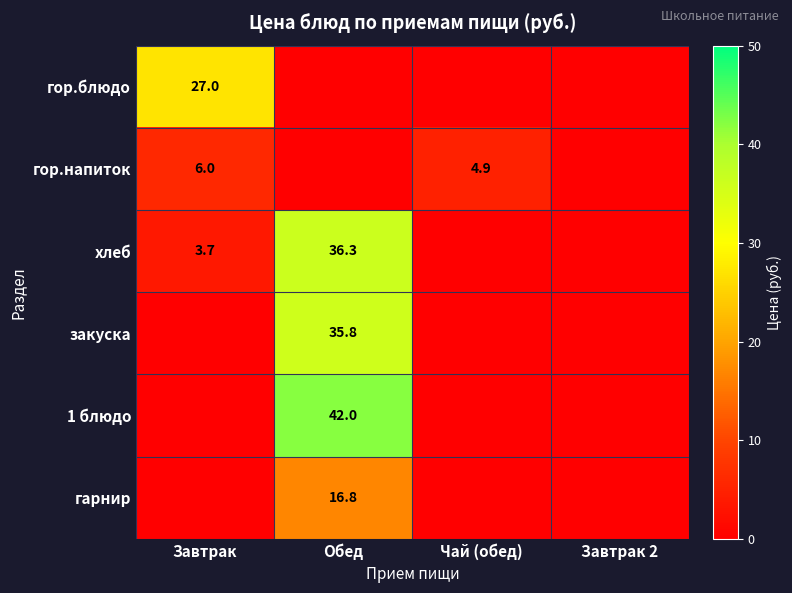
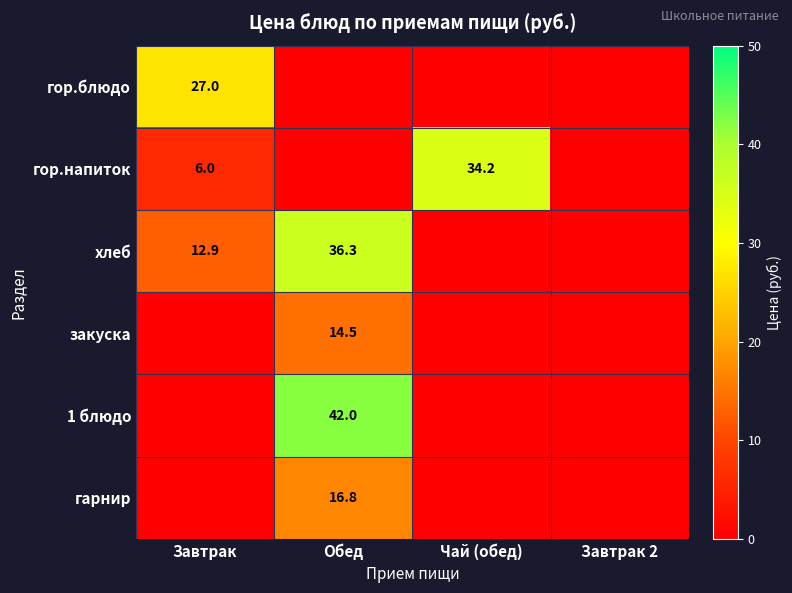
гор.напиток, Чай (обед): 4.9 -> 34.2
хлеб, Завтрак: 3.7 -> 12.9
закуска, Обед: 35.8 -> 14.5
